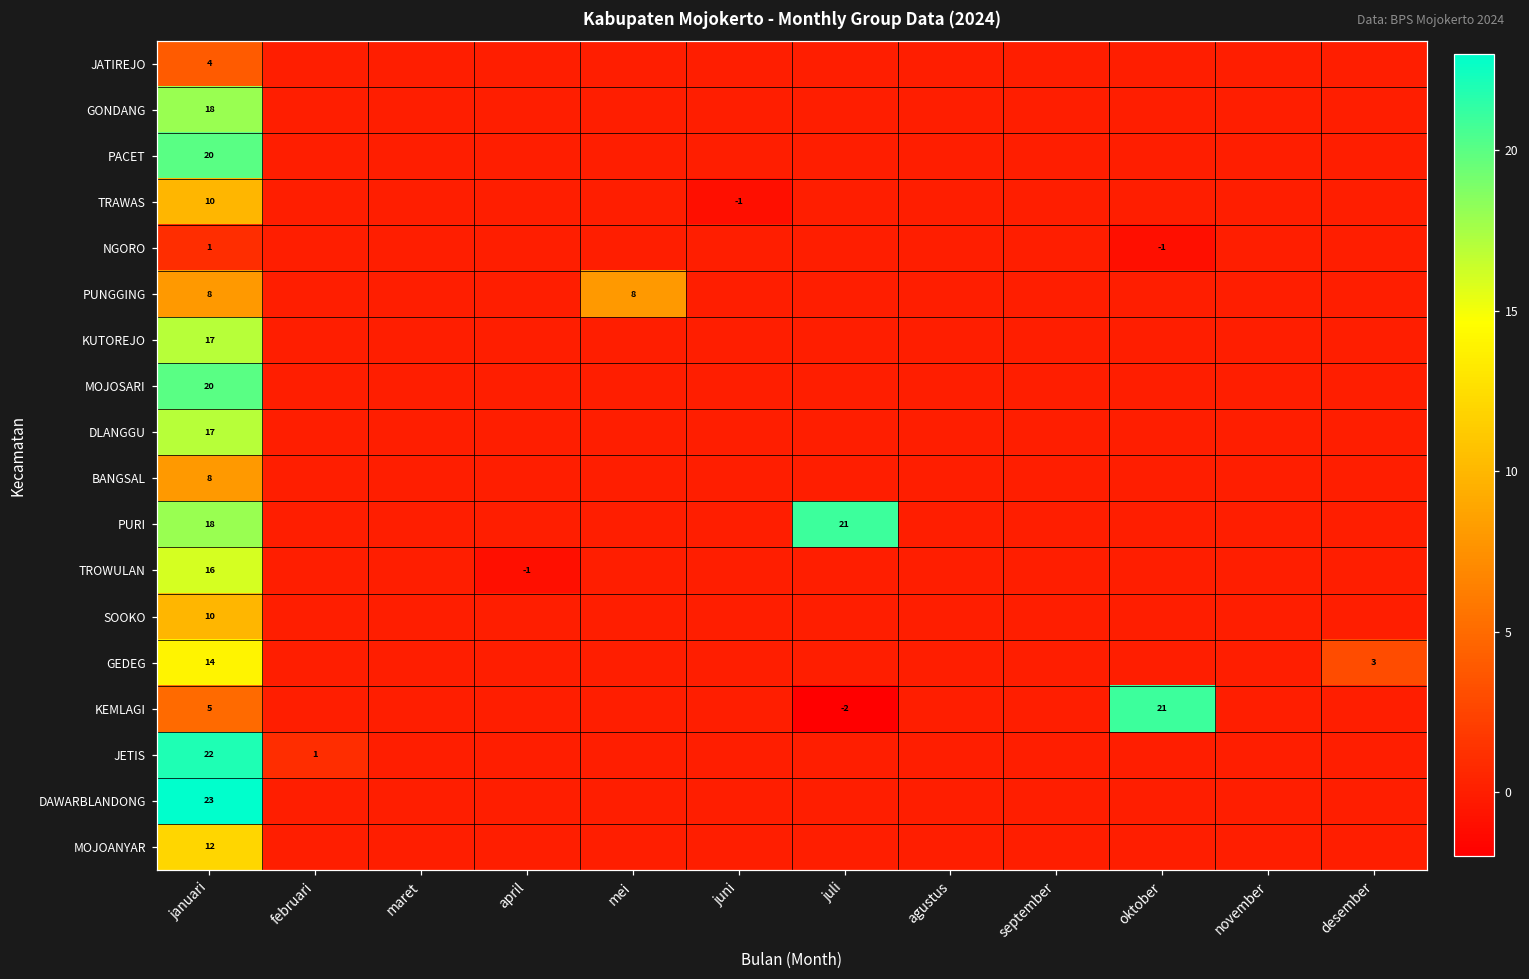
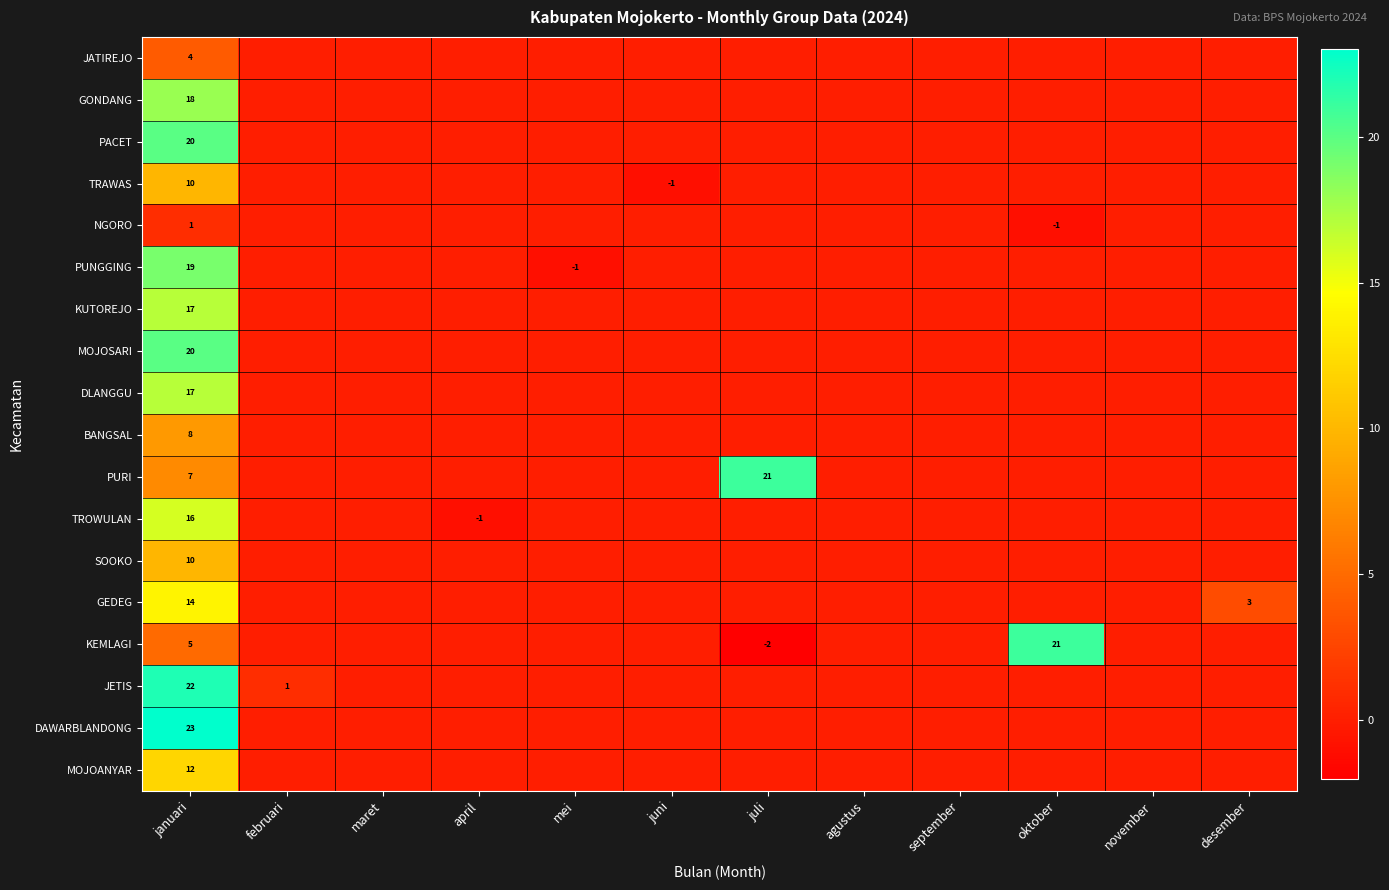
PUNGGING, januari: 8 -> 19
PUNGGING, mei: 8 -> -1
PURI, januari: 18 -> 7
